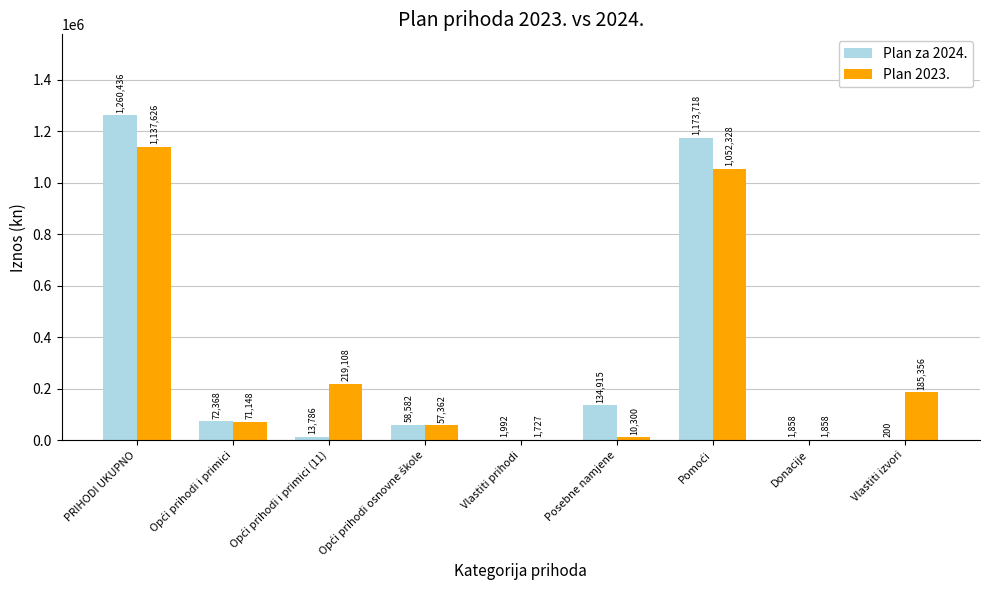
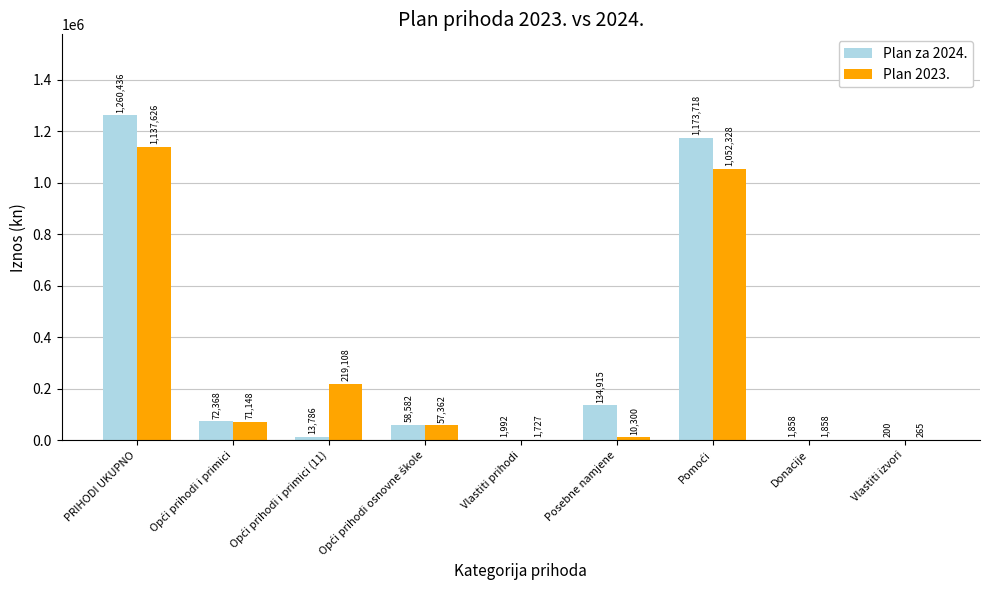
Plan 2023., Vlastiti izvori: 185,356 -> 265
